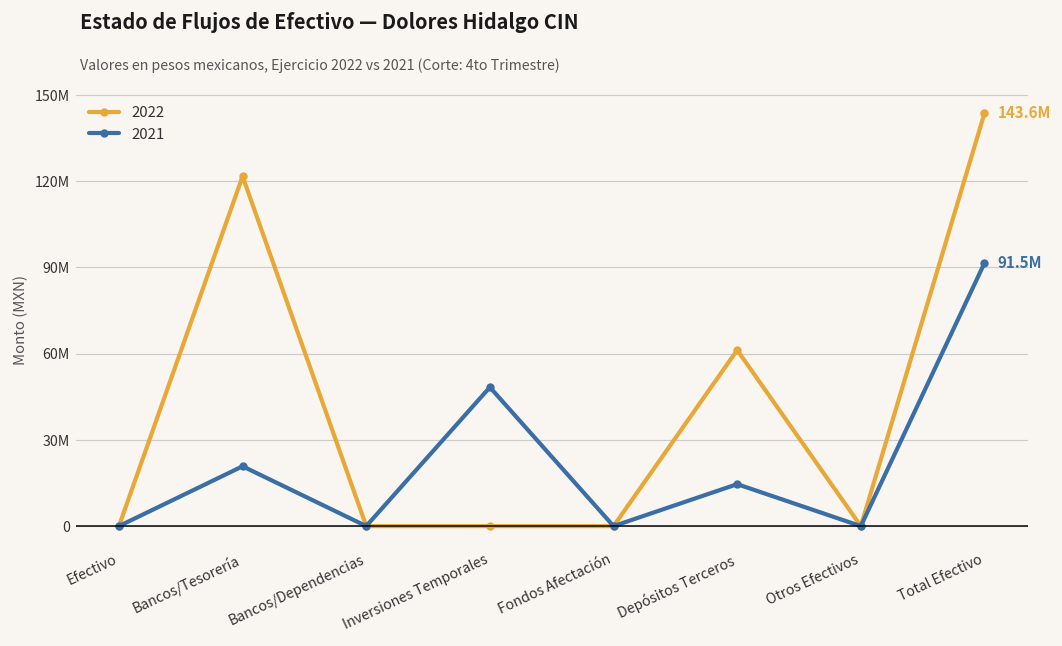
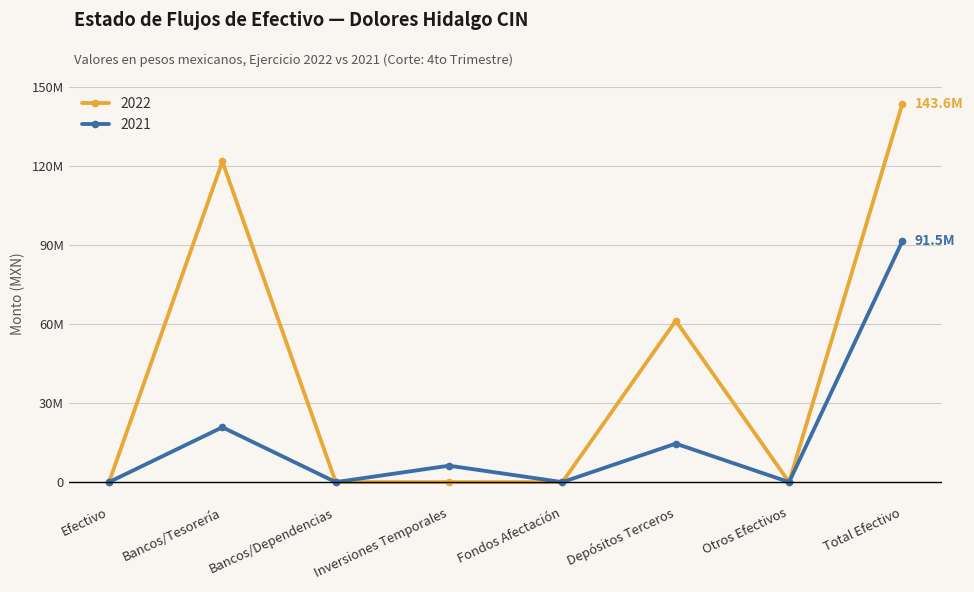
2021, Inversiones Temporales: 48000000 -> 6000000
